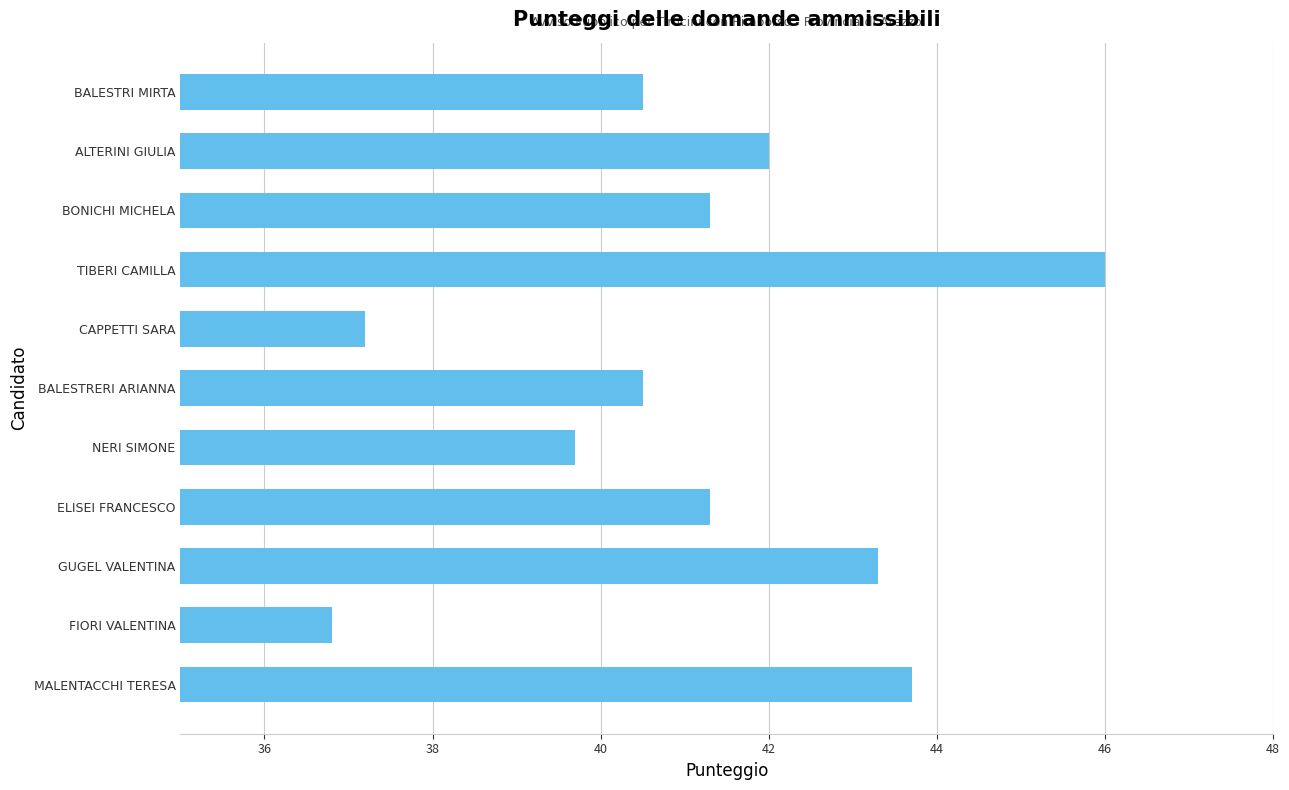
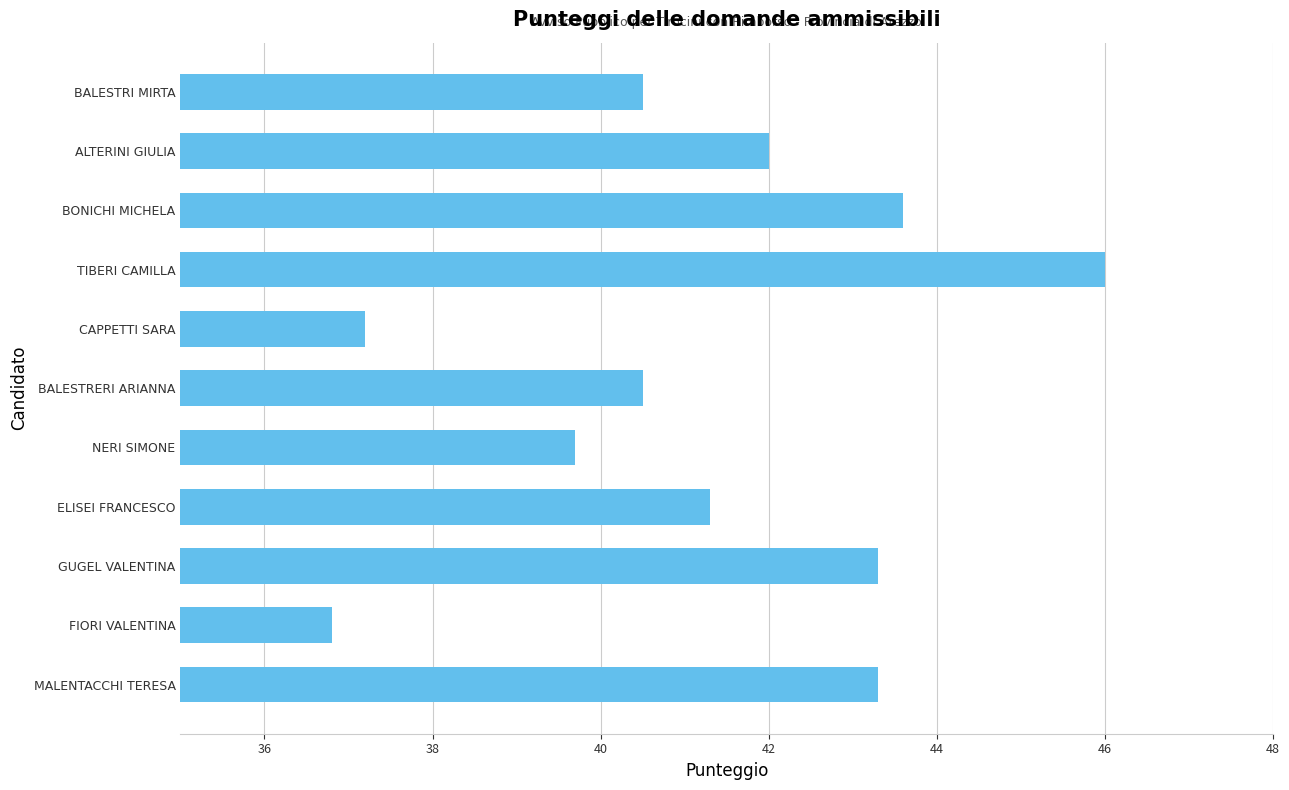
BONICHI MICHELA: 41.3 -> 43.6
MALENTACCHI TERESA: 43.7 -> 43.3
